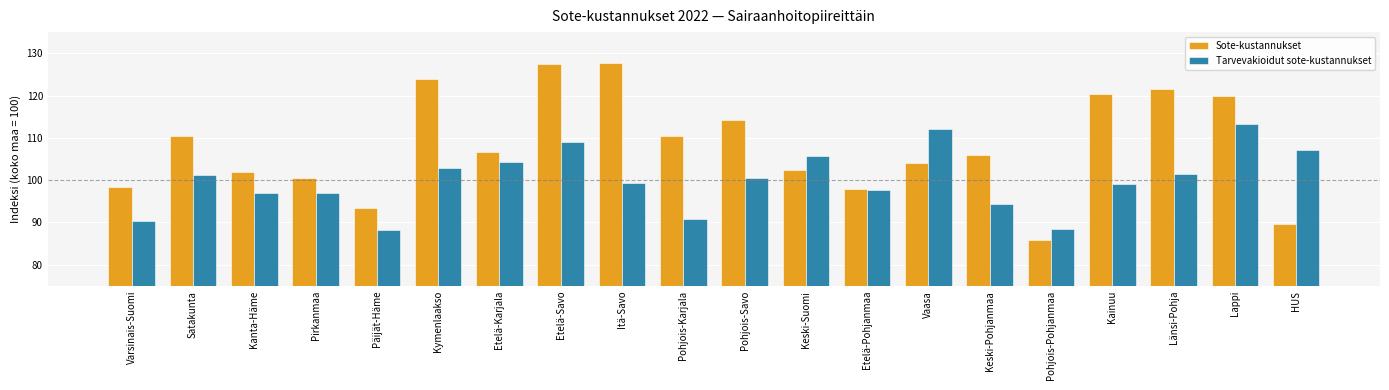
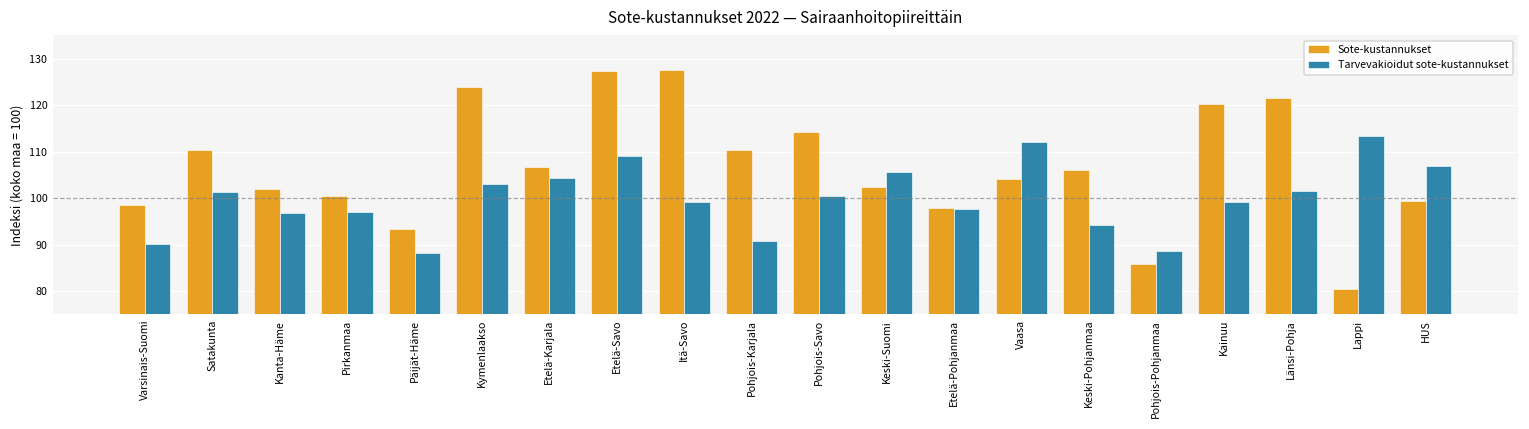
Sote-kustannukset, Lappi: 120 -> 80
Sote-kustannukset, HUS: 90 -> 99
